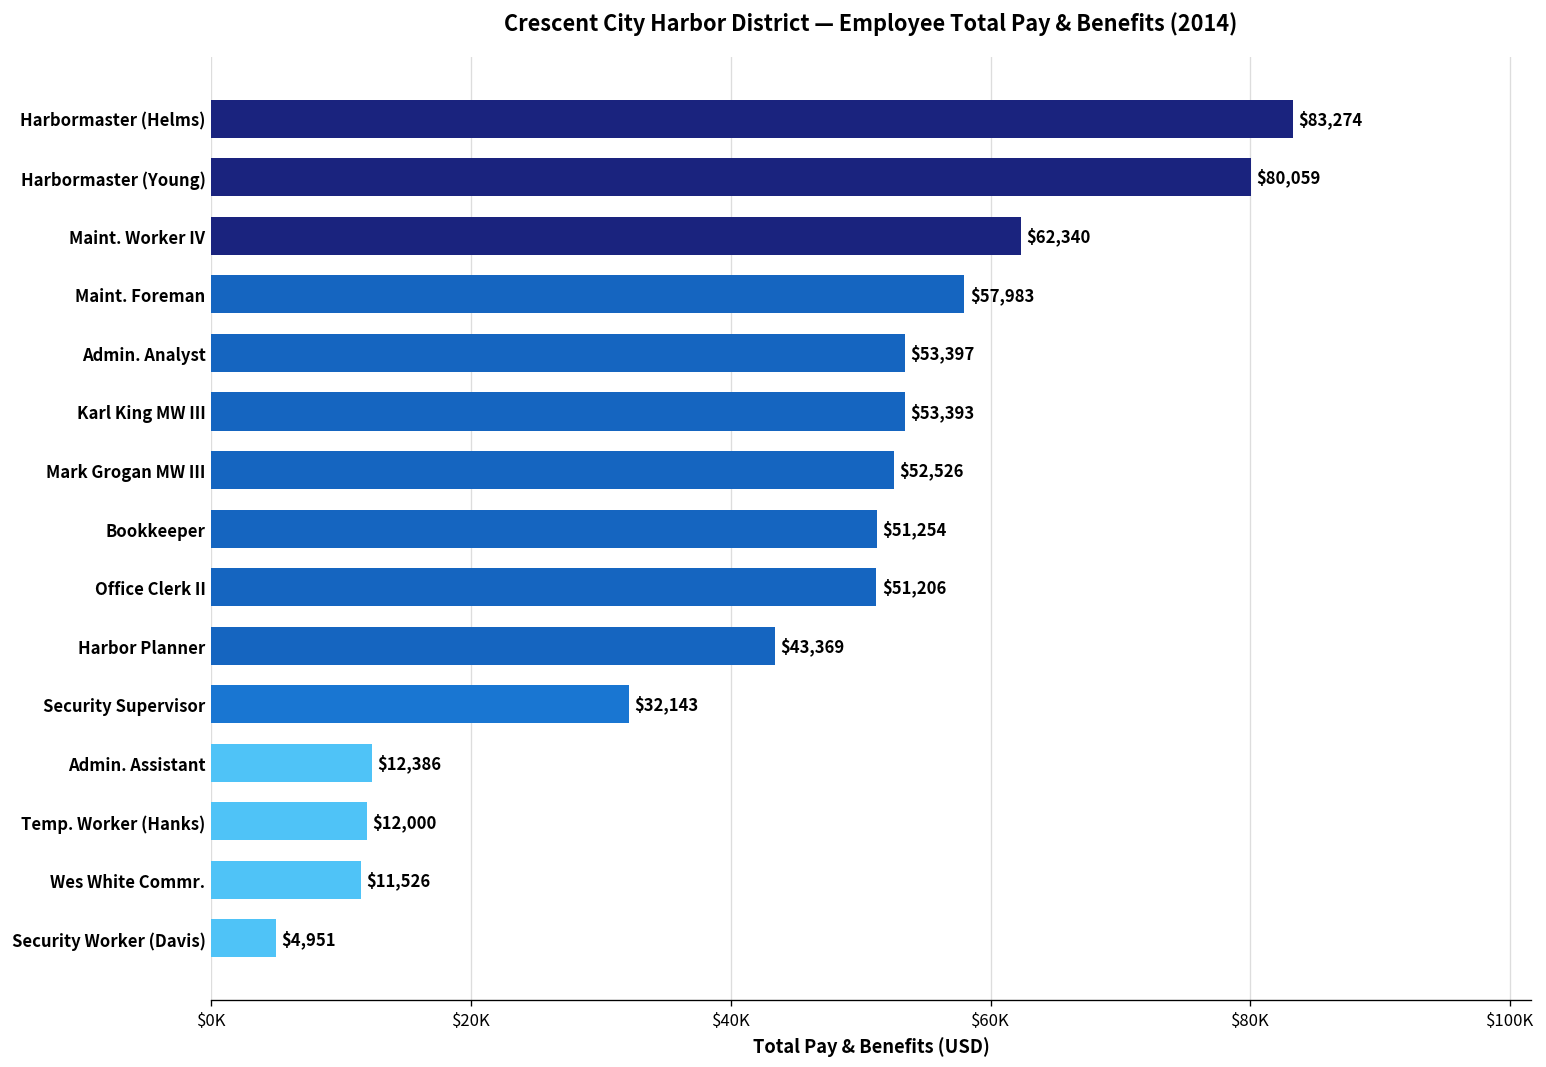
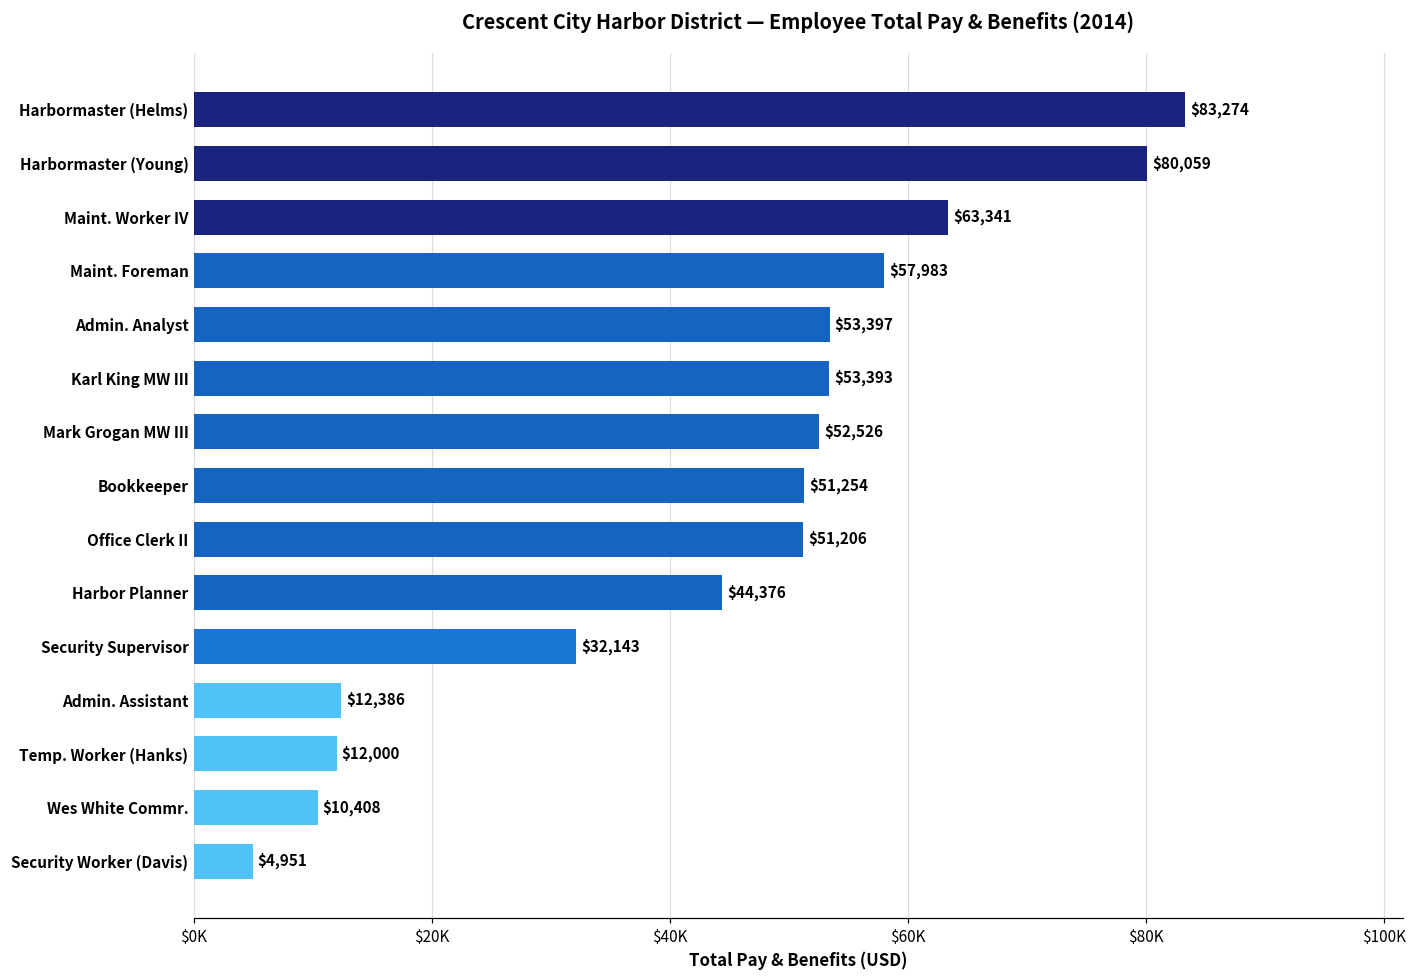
Maint. Worker IV: $62,340 -> $63,341
Harbor Planner: $43,369 -> $44,376
Wes White Commr.: $11,526 -> $10,408
